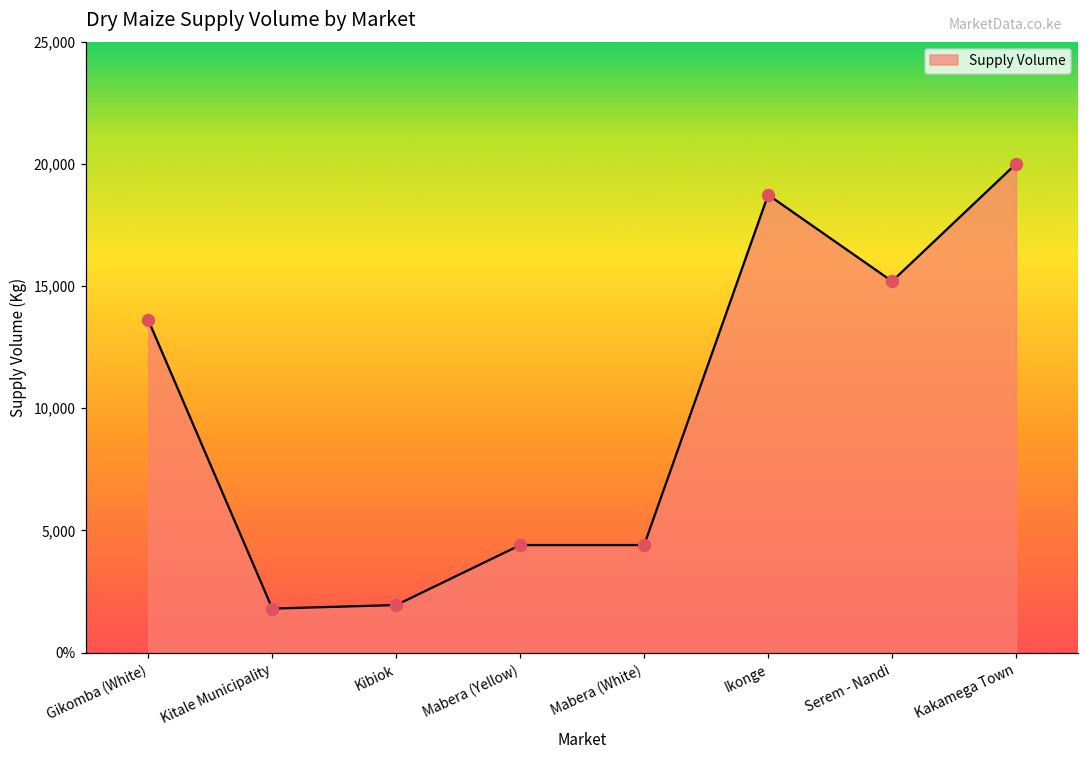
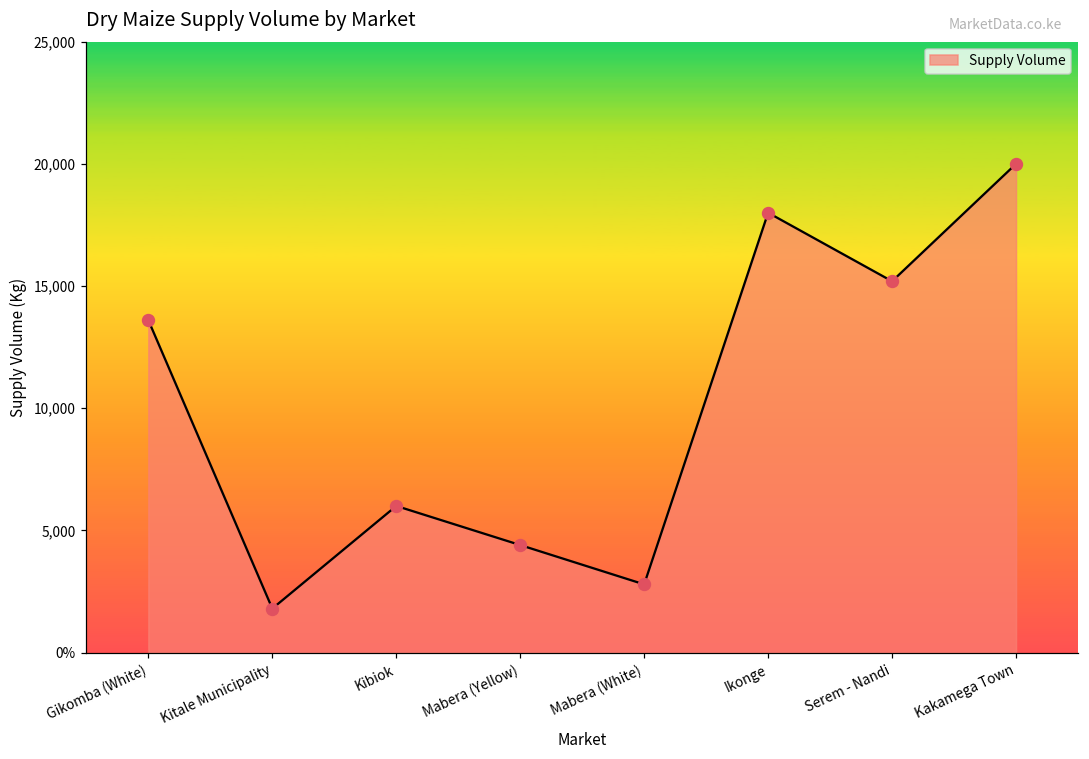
Kibiok: 1,900 -> 6,000
Mabera (White): 4,400 -> 2,800
Ikonge: 18,700 -> 18,000
